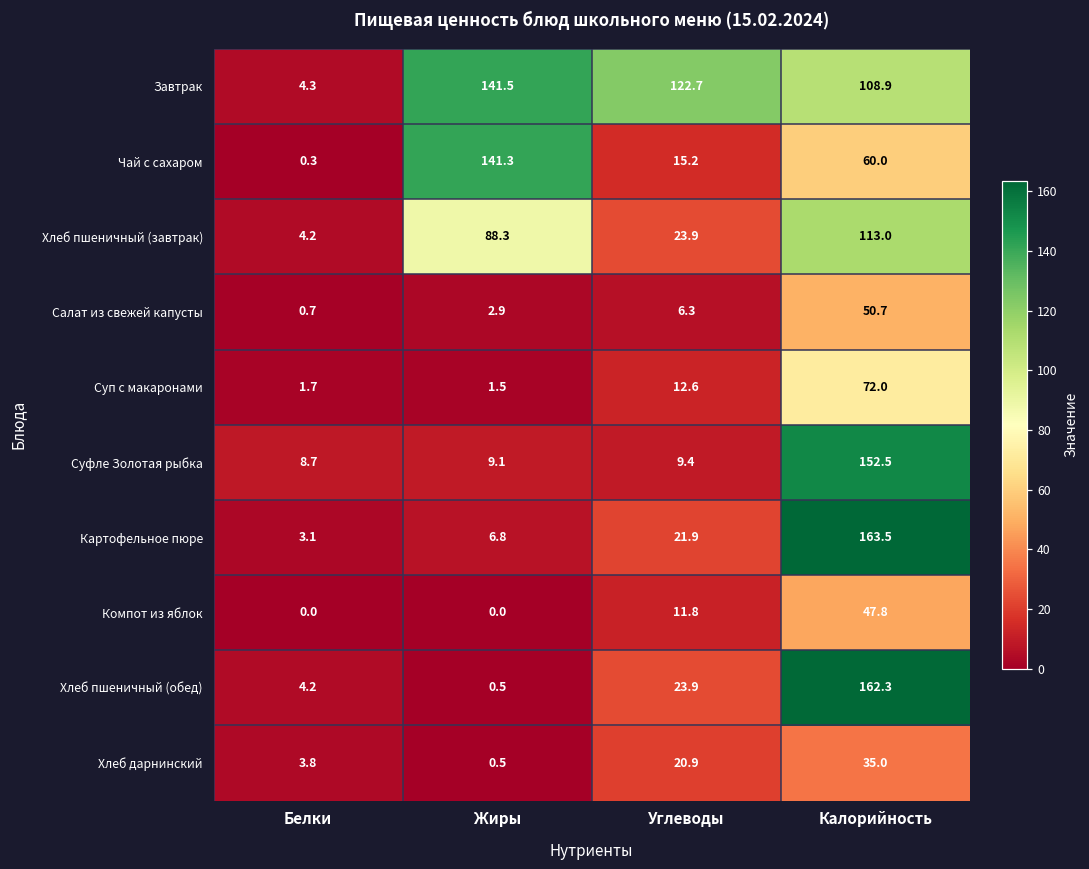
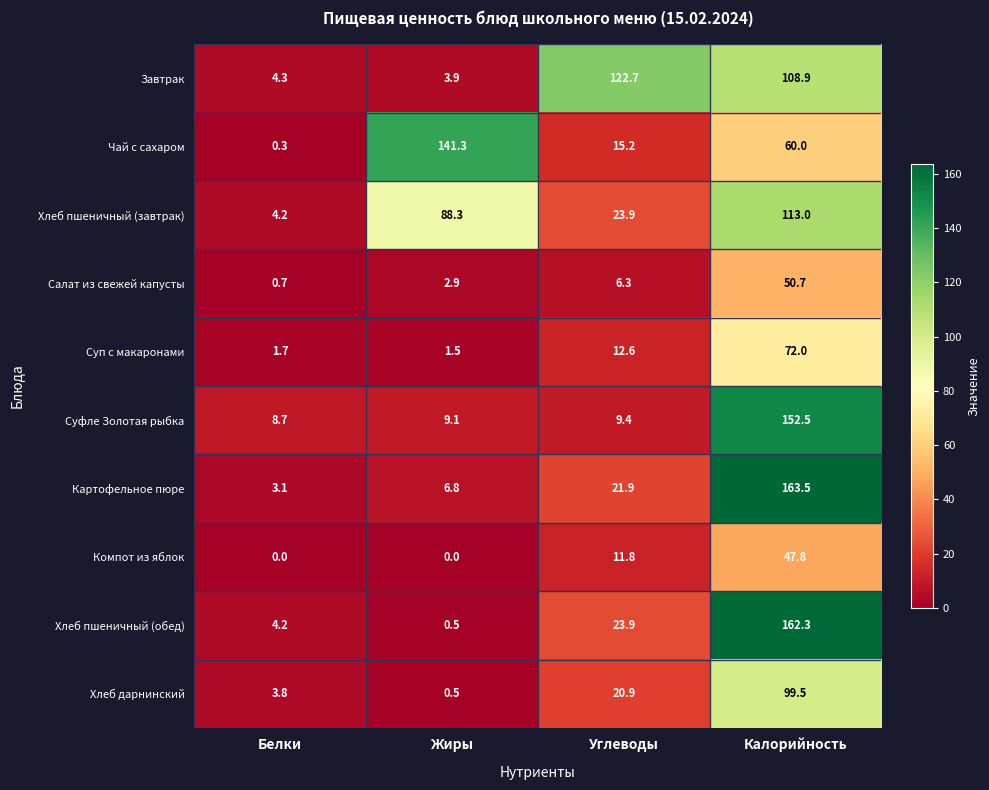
Завтрак, Жиры: 141.5 -> 3.9
Хлеб дарнинский, Калорийность: 35.0 -> 99.5
